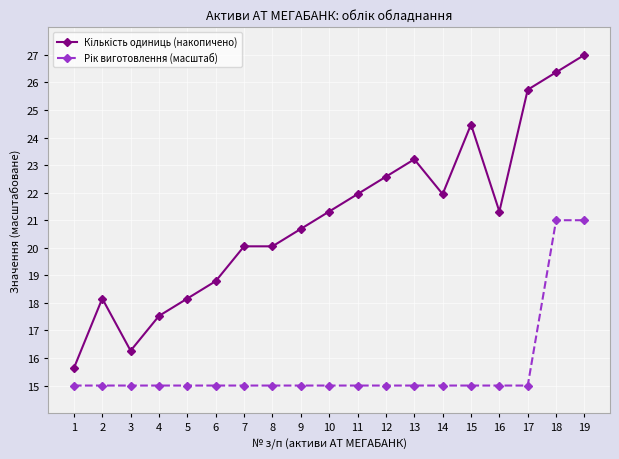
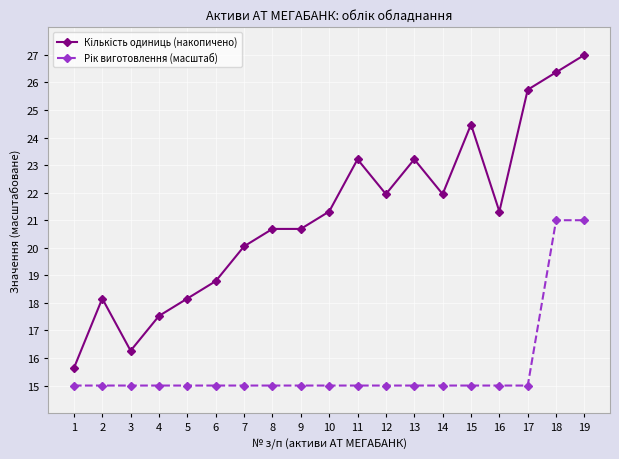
Кількість одиниць (накопичено), 8: 20.1 -> 20.7
Кількість одиниць (накопичено), 11: 21.9 -> 23.2
Кількість одиниць (накопичено), 12: 22.6 -> 21.9
